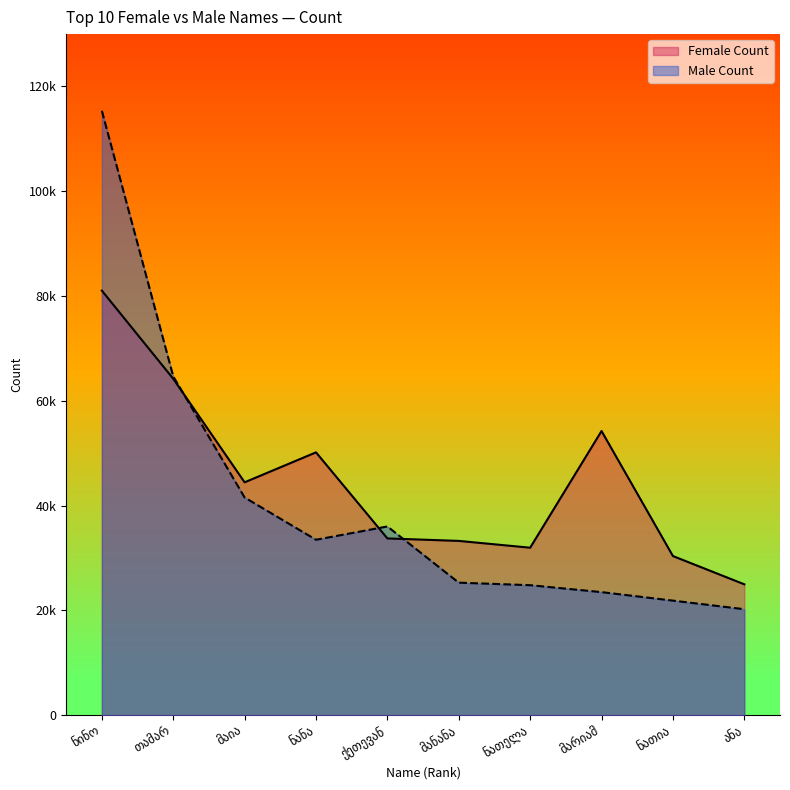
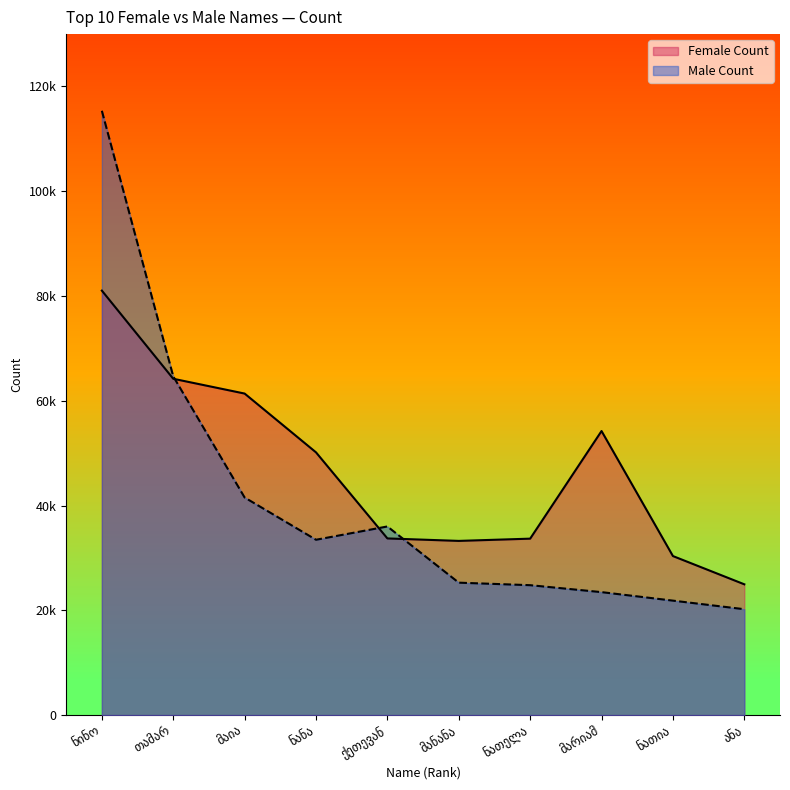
Female Count, მაია: 44000 -> 61000
Female Count, ნათელა: 32000 -> 34000
